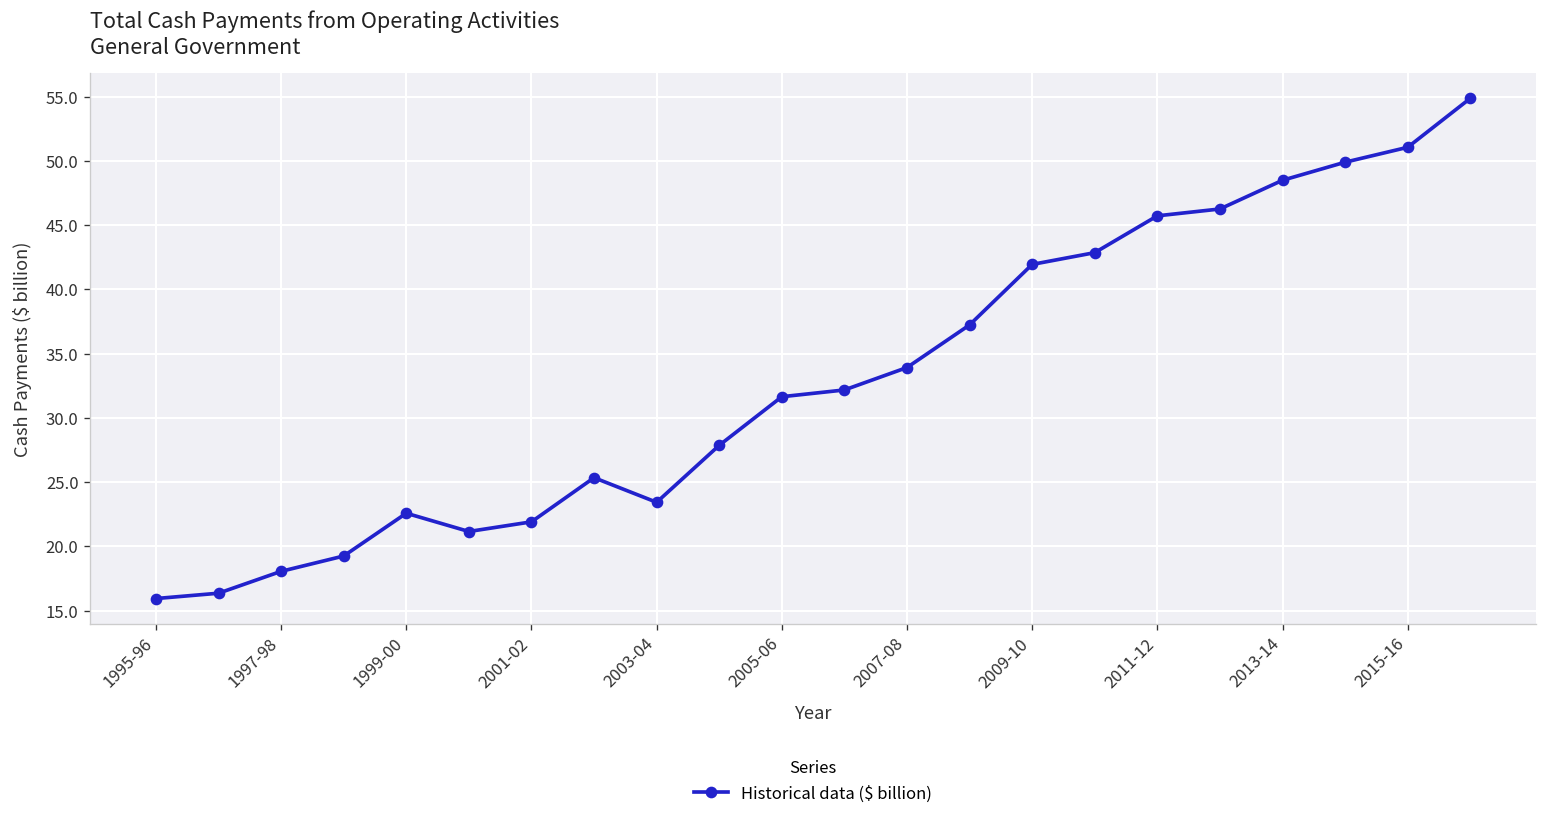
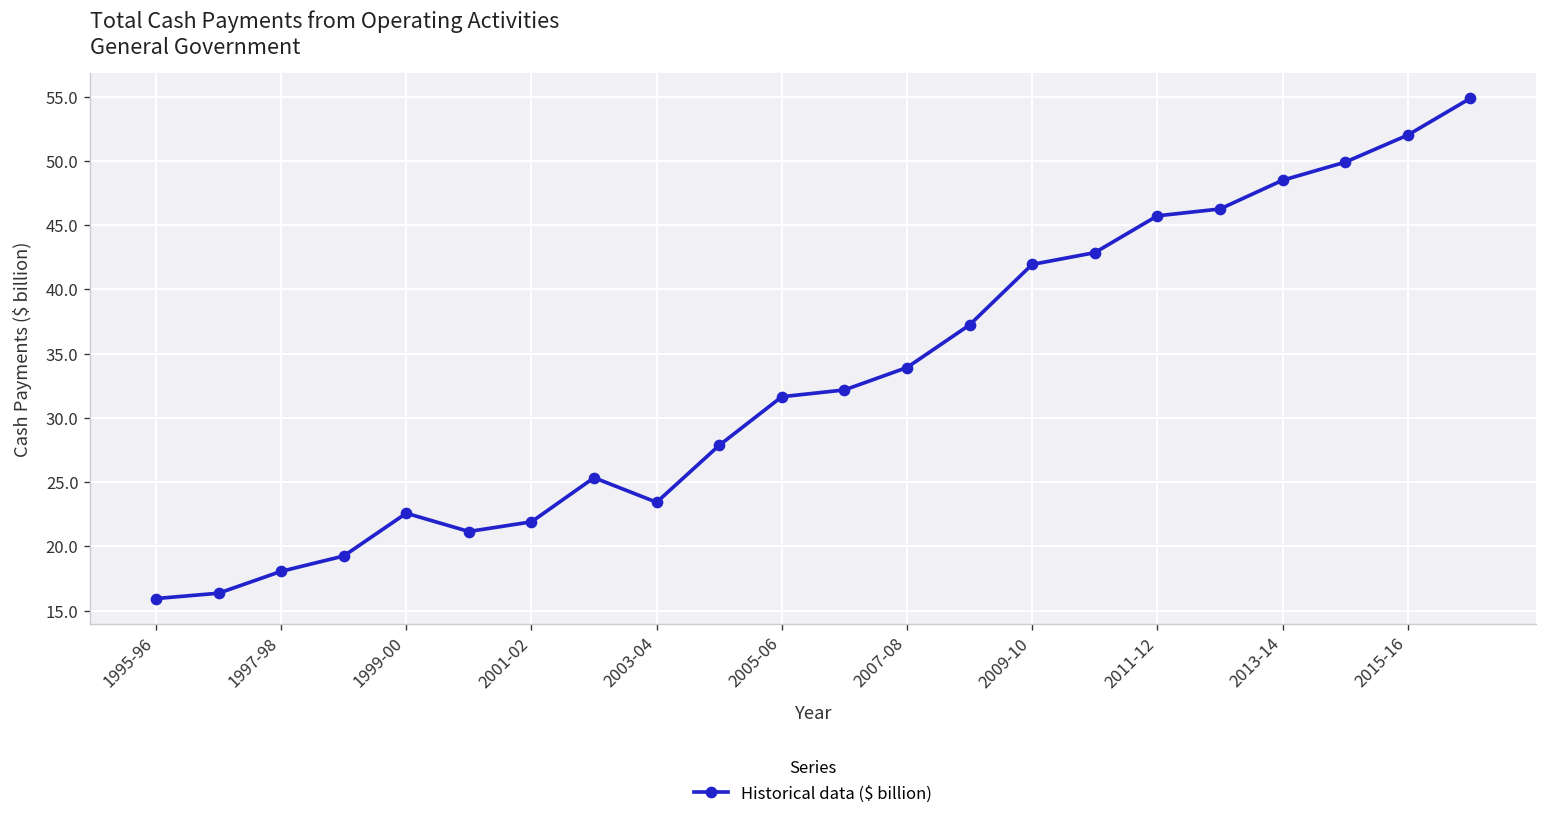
2015-16: 51.1 -> 52.0
